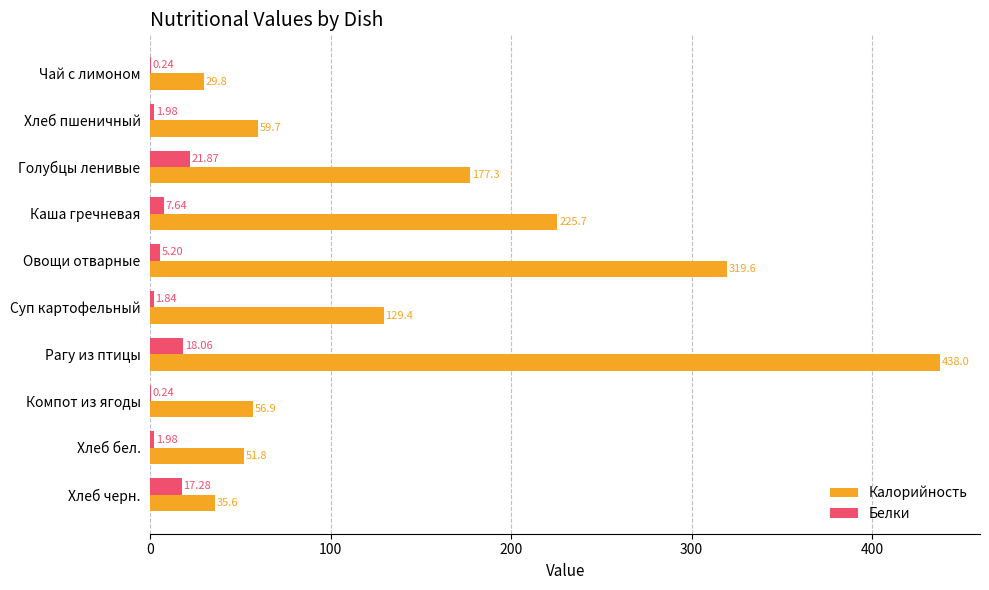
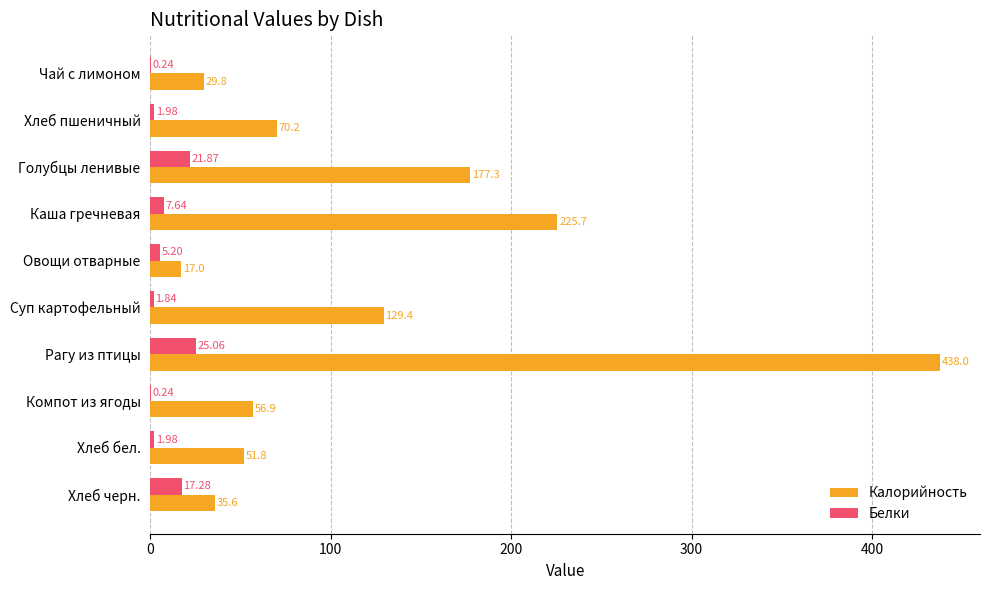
Калорийность, Хлеб пшеничный: 59.7 -> 70.2
Калорийность, Овощи отварные: 319.6 -> 17.0
Белки, Рагу из птицы: 18.06 -> 25.06
